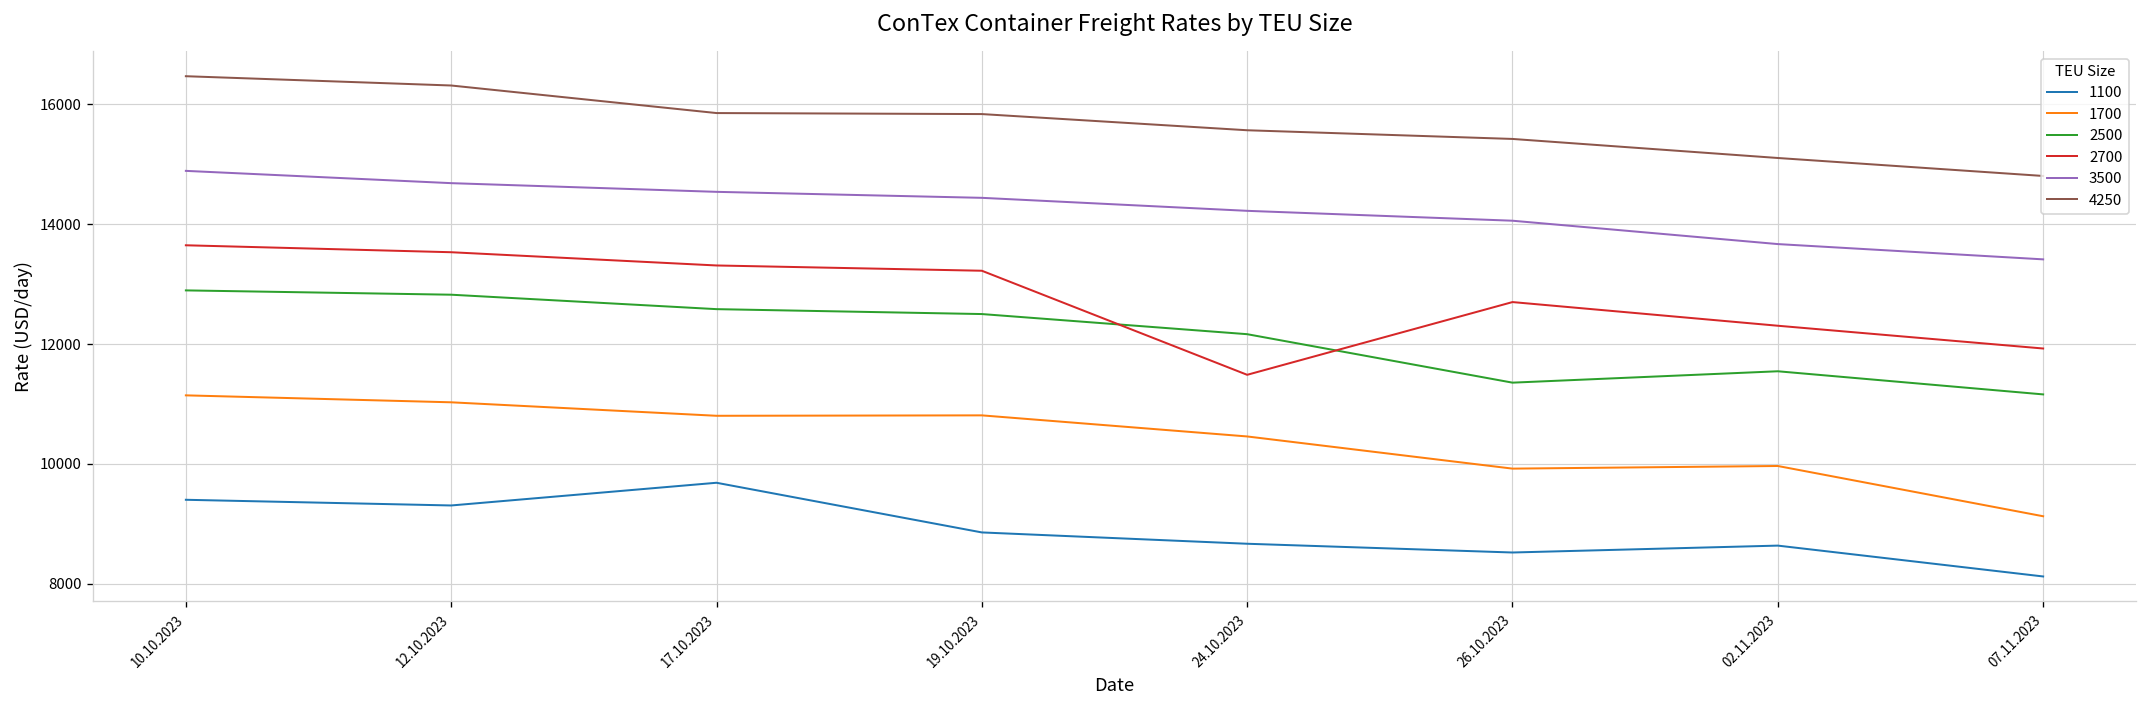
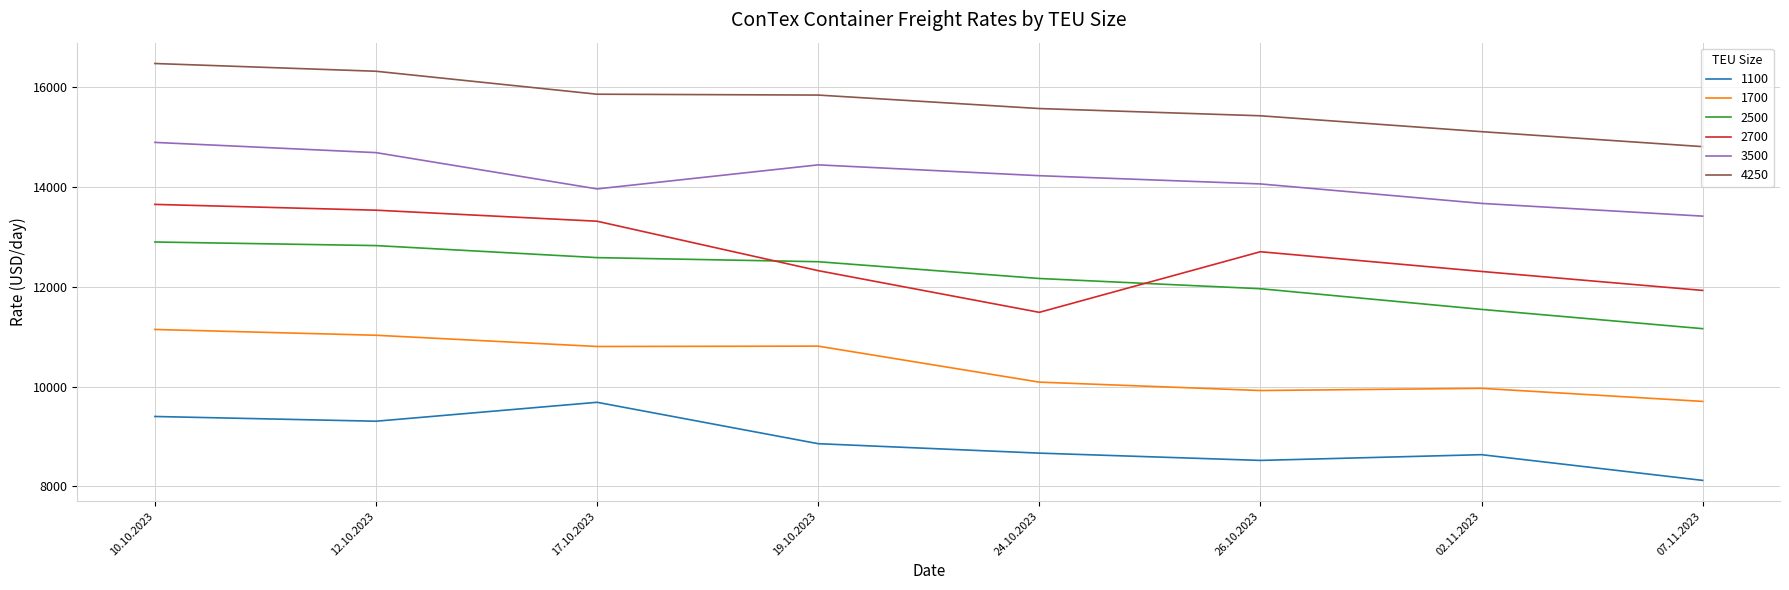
3500, 17.10.2023: 14500 -> 14000
2700, 19.10.2023: 13200 -> 12300
1700, 24.10.2023: 10500 -> 10100
2500, 26.10.2023: 11400 -> 12000
1700, 07.11.2023: 9100 -> 9700
